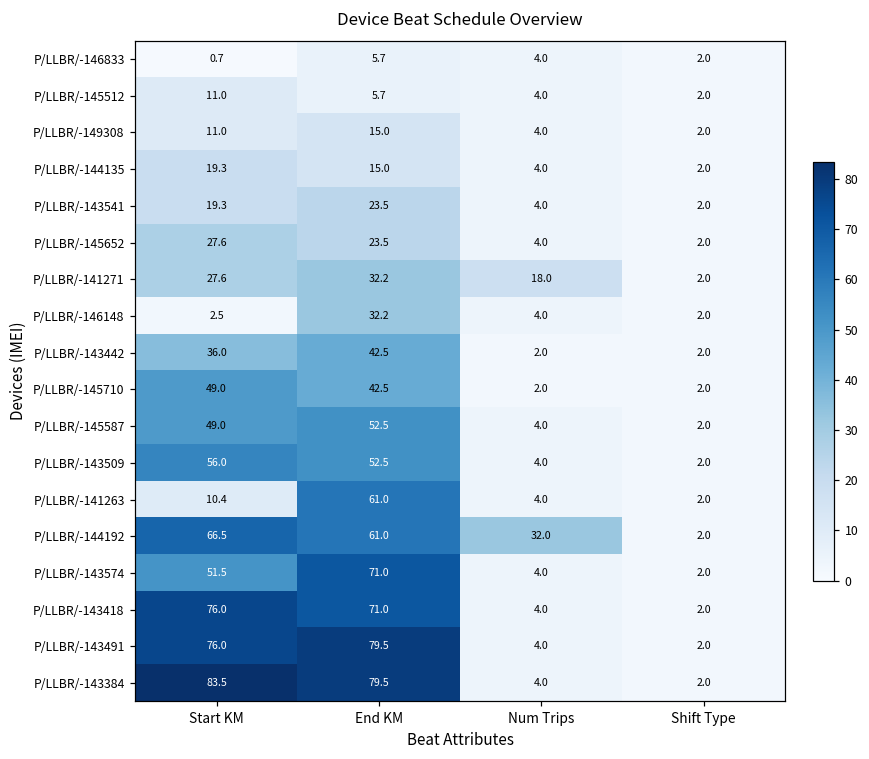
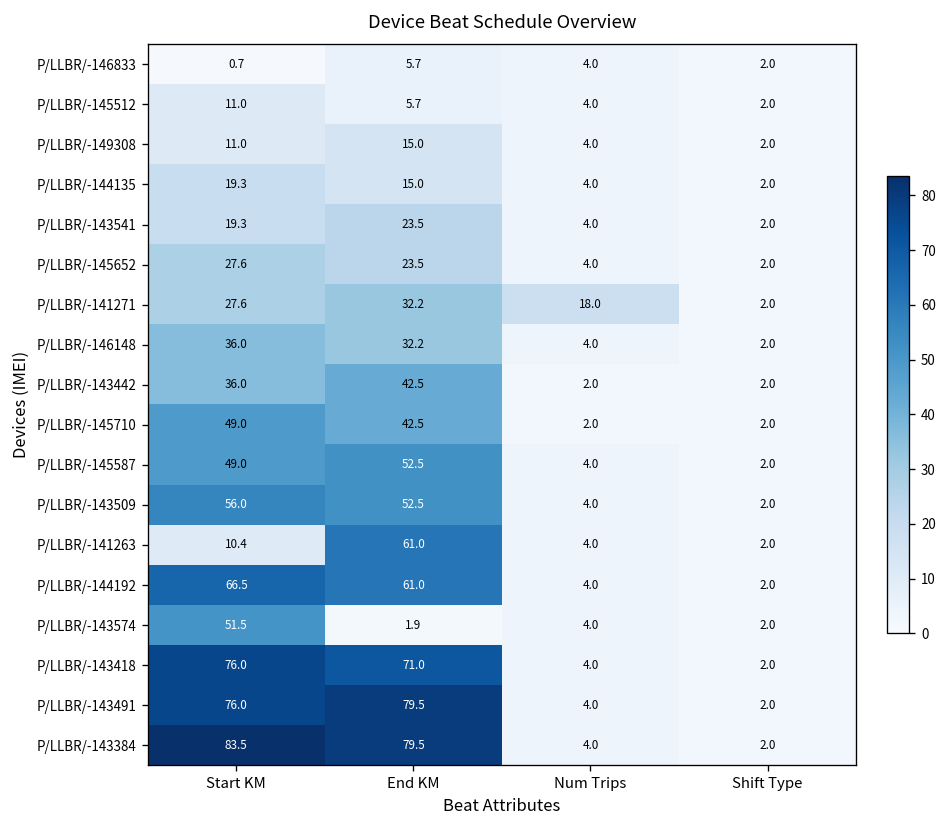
P/LLBR/-146148, Start KM: 2.5 -> 36.0
P/LLBR/-144192, Num Trips: 32.0 -> 4.0
P/LLBR/-143574, End KM: 71.0 -> 1.9
